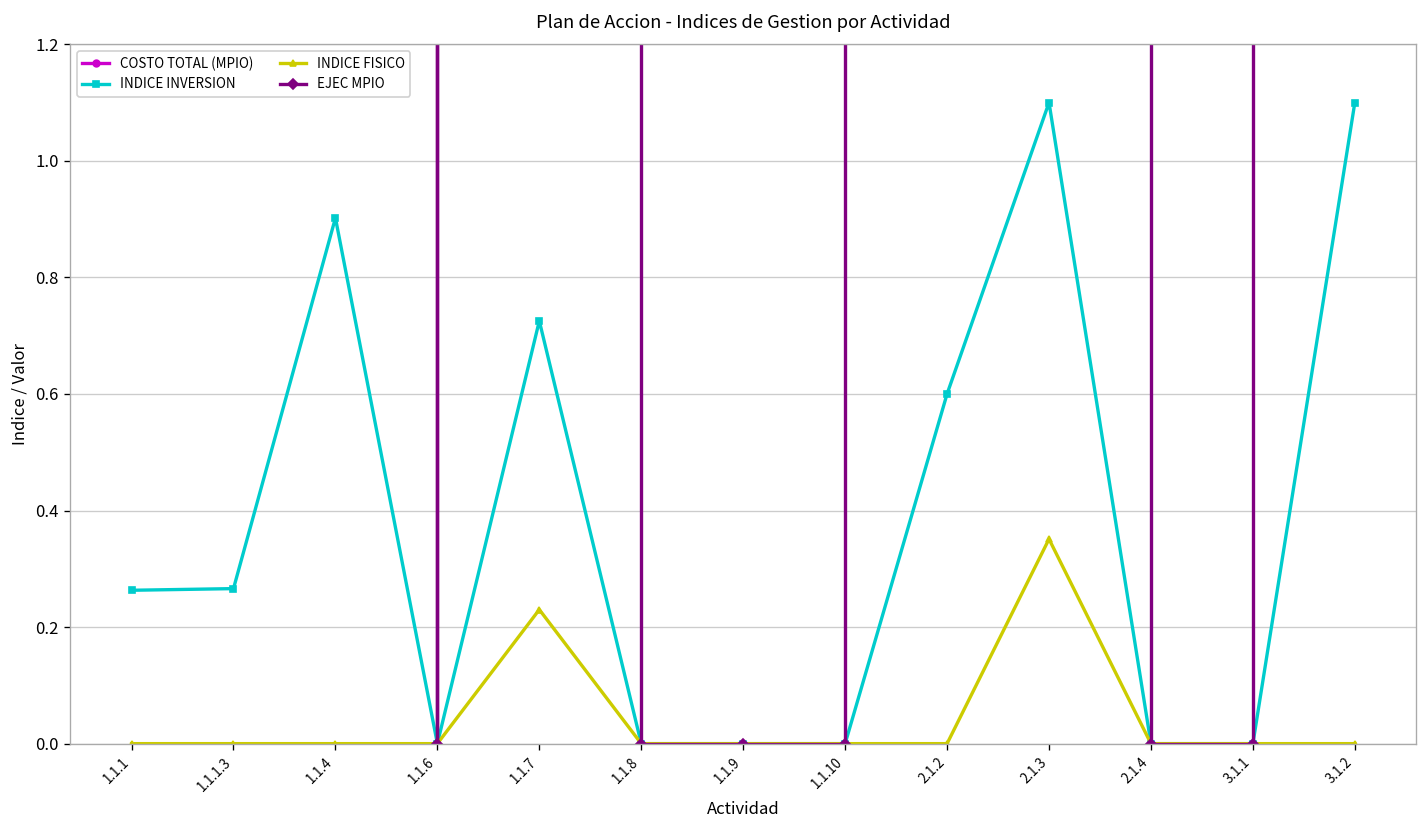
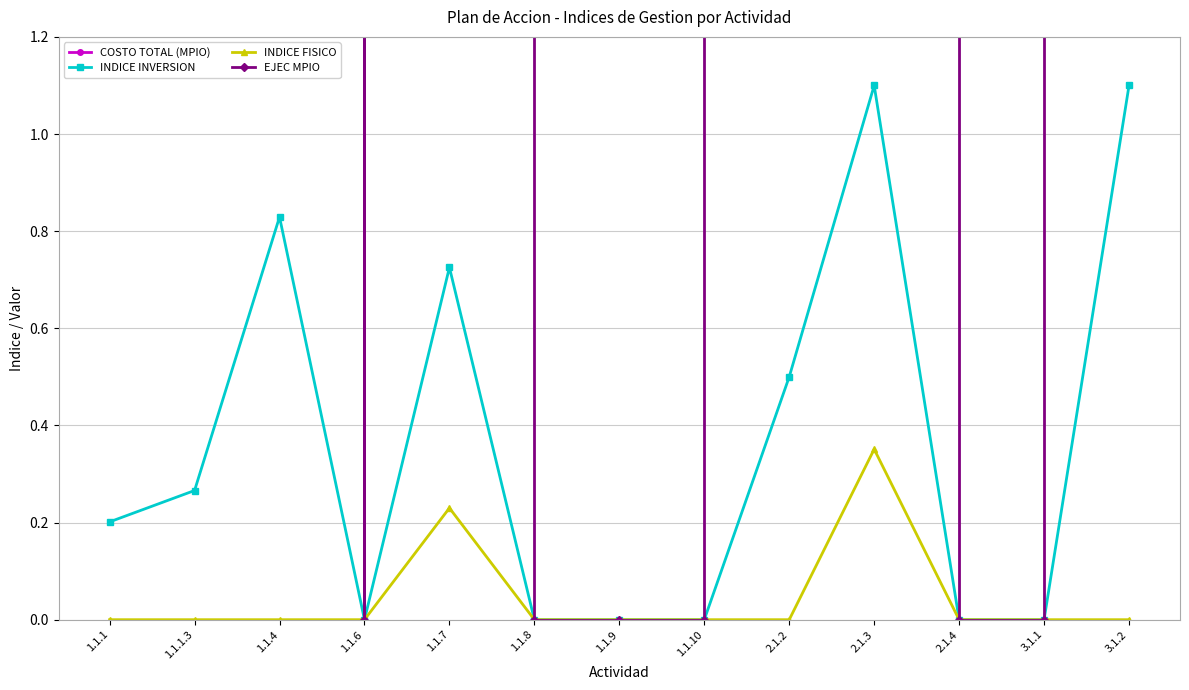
INDICE INVERSION, 1.1.1: 0.26 -> 0.20
INDICE INVERSION, 1.1.4: 0.90 -> 0.83
INDICE INVERSION, 2.1.2: 0.6 -> 0.5
